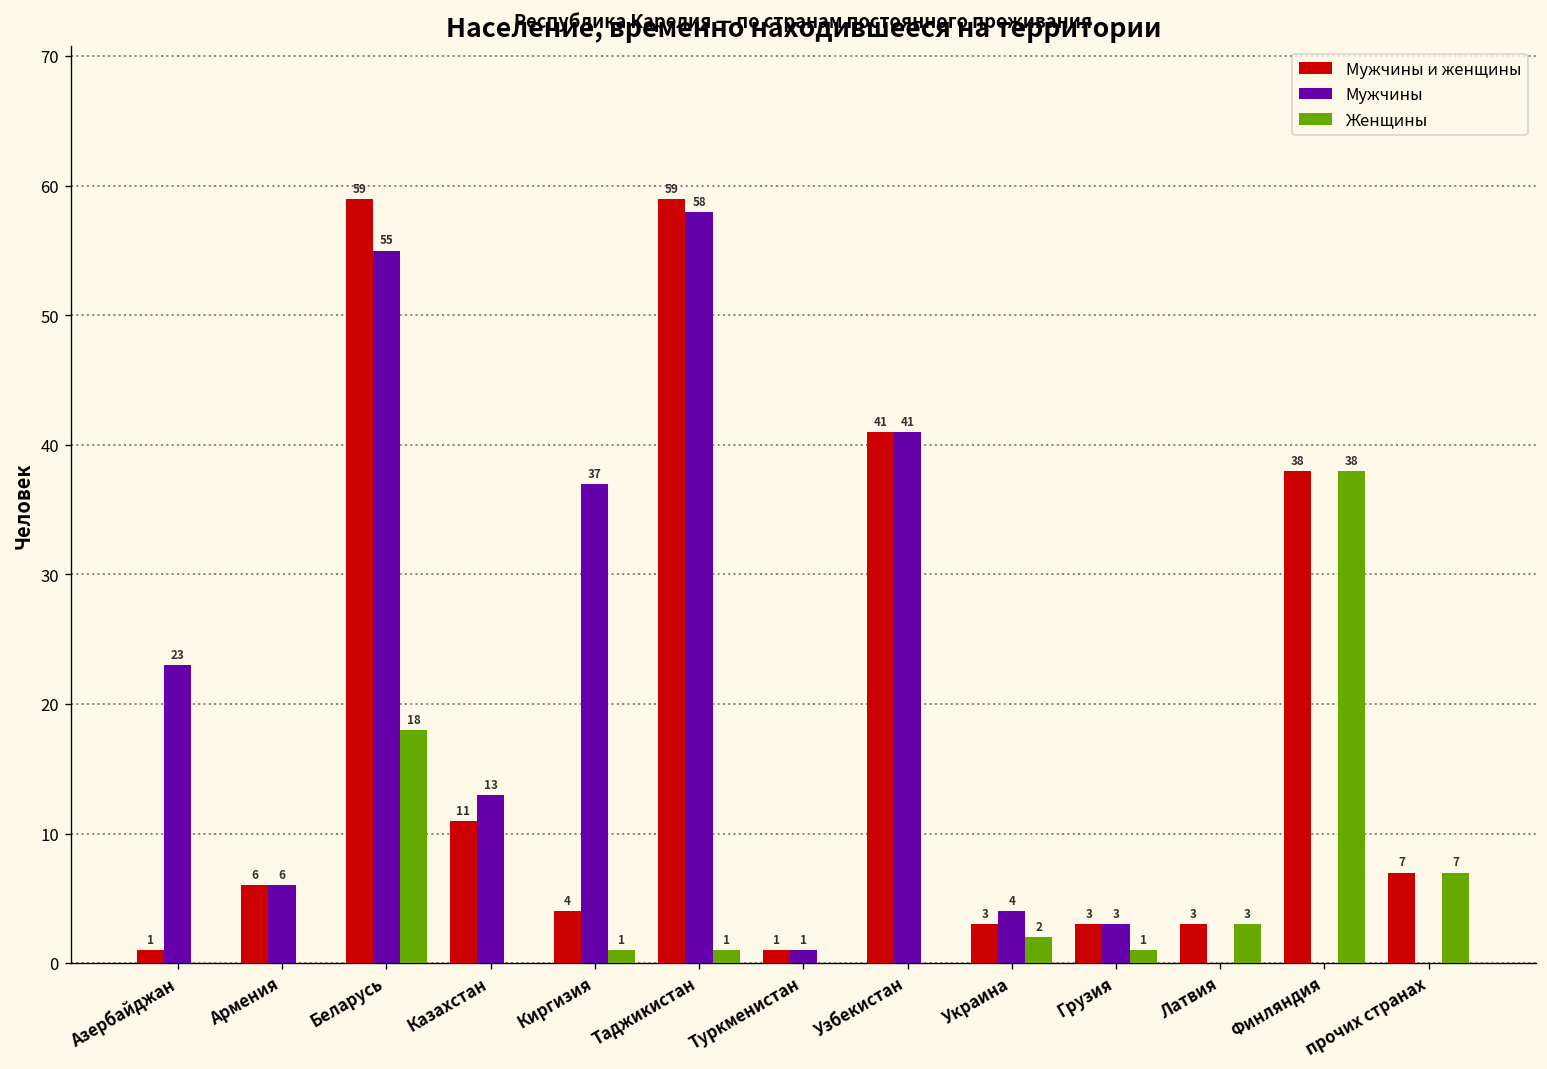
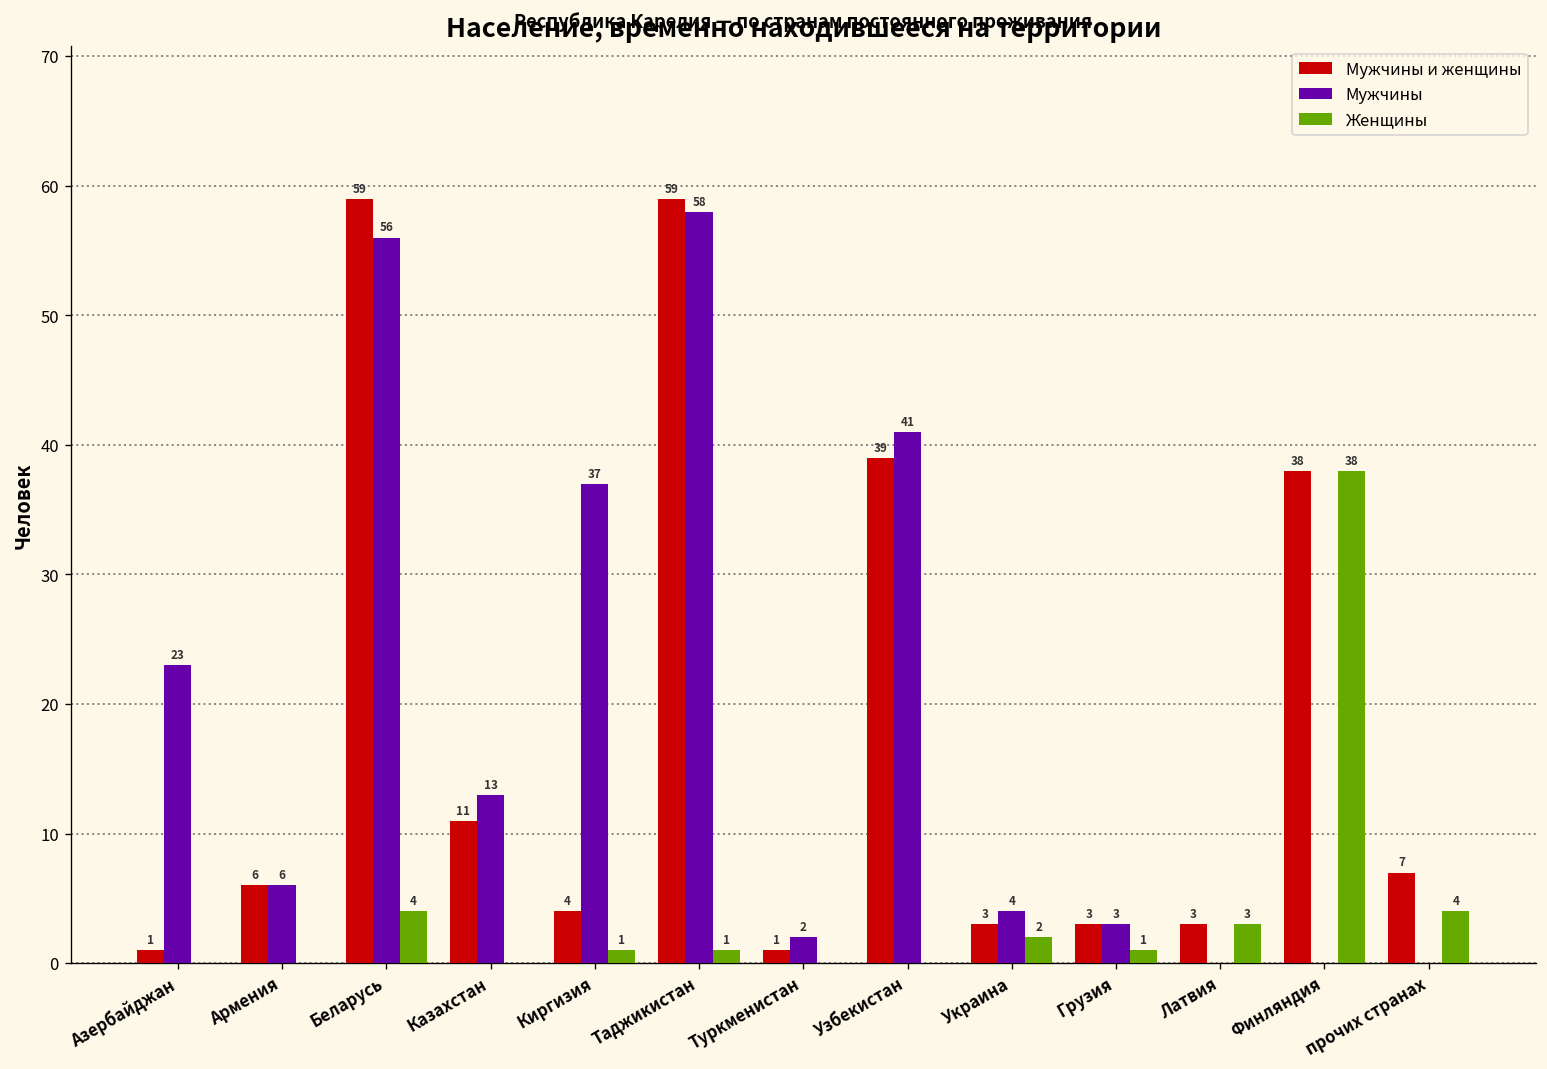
Мужчины, Беларусь: 55 -> 56
Женщины, Беларусь: 18 -> 4
Мужчины, Туркменистан: 1 -> 2
Мужчины и женщины, Узбекистан: 41 -> 39
Женщины, прочих странах: 7 -> 4
